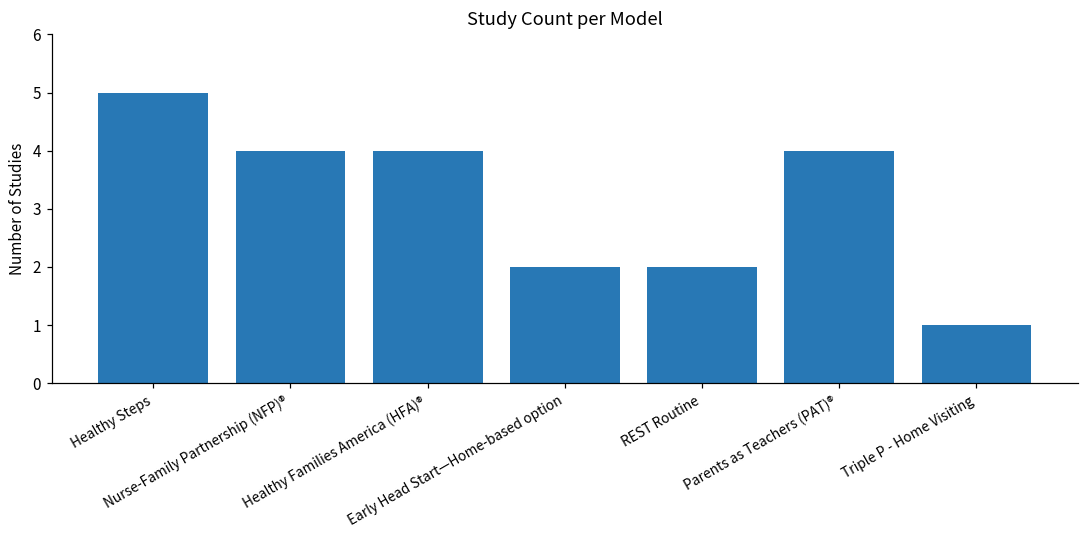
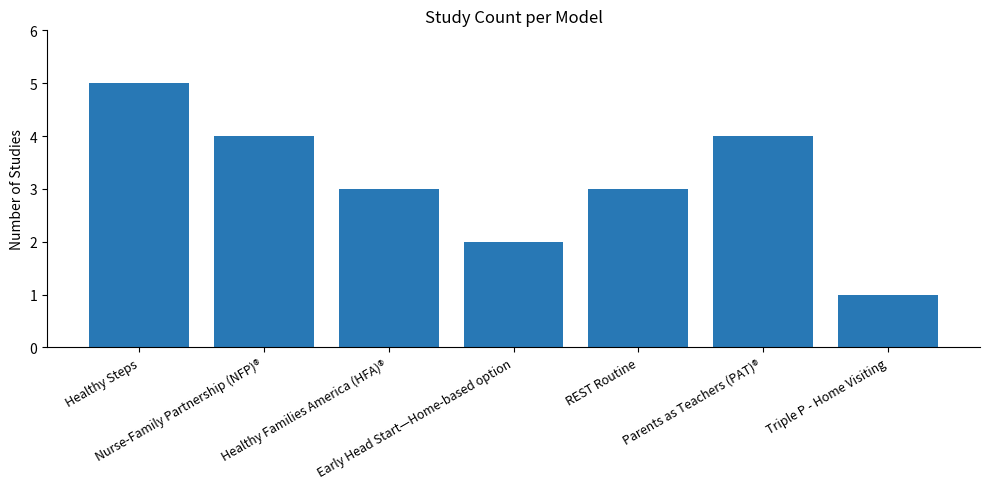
Healthy Families America (HFA)®: 4 -> 3
REST Routine: 2 -> 3
